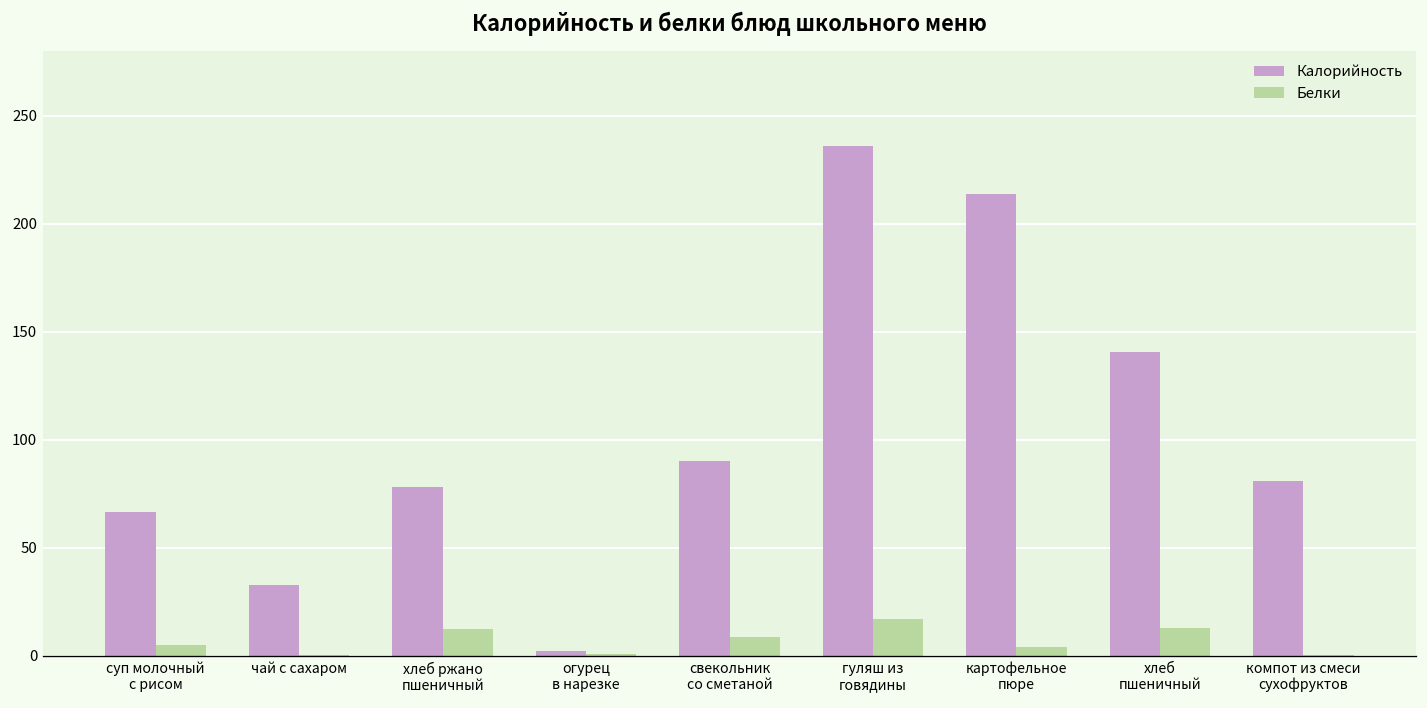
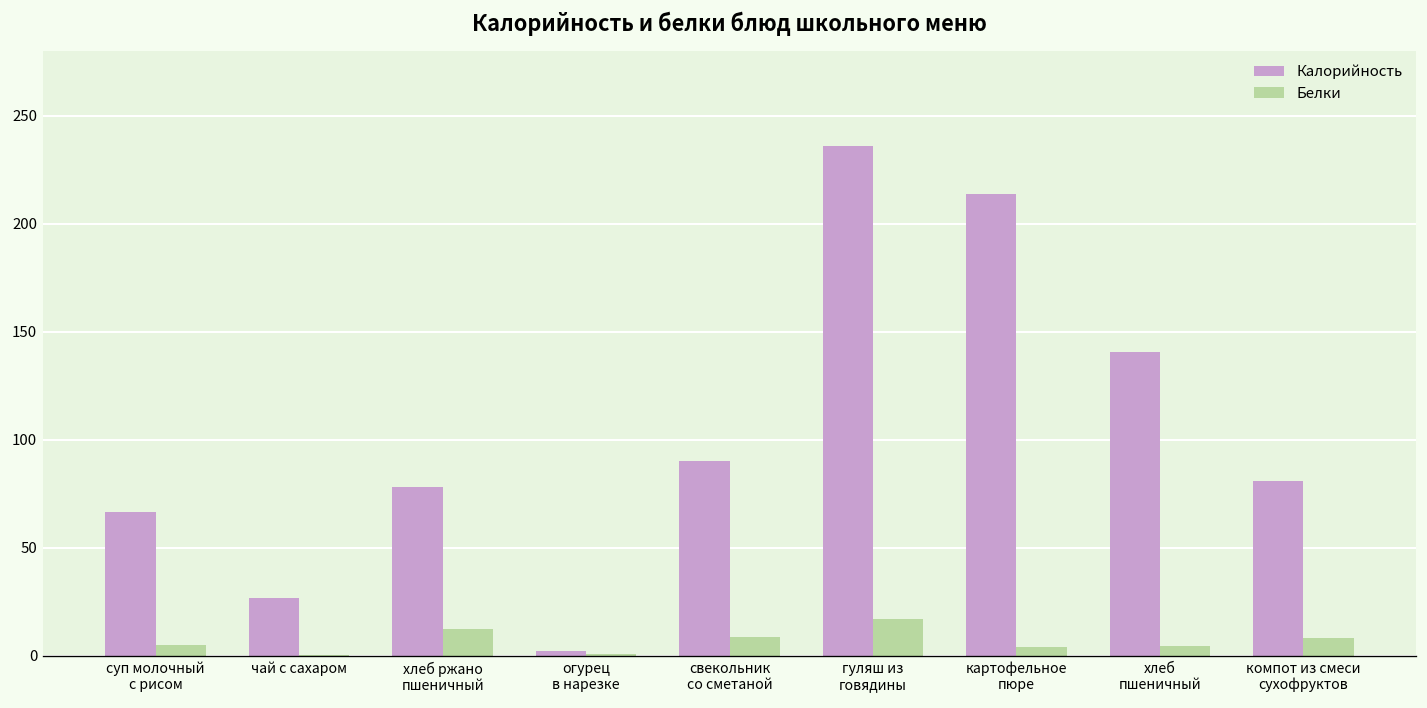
Калорийность, чай с сахаром: 33 -> 27
Белки, хлеб пшеничный: 13 -> 5
Белки, компот из смеси сухофруктов: 1 -> 8
